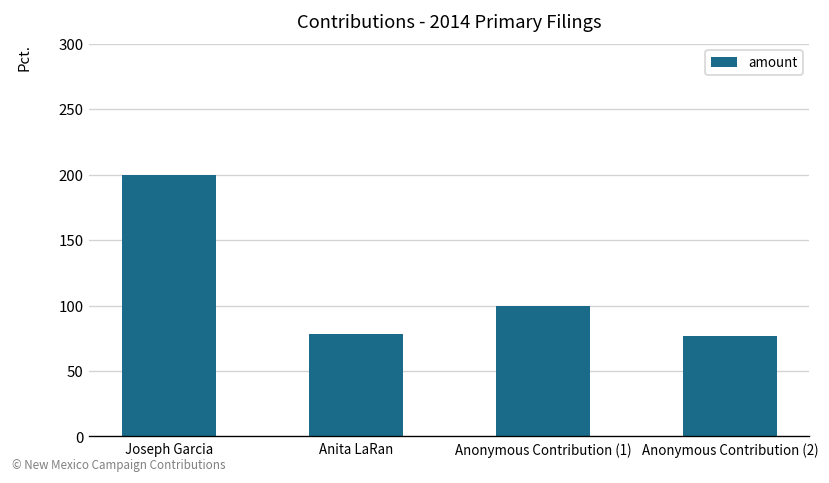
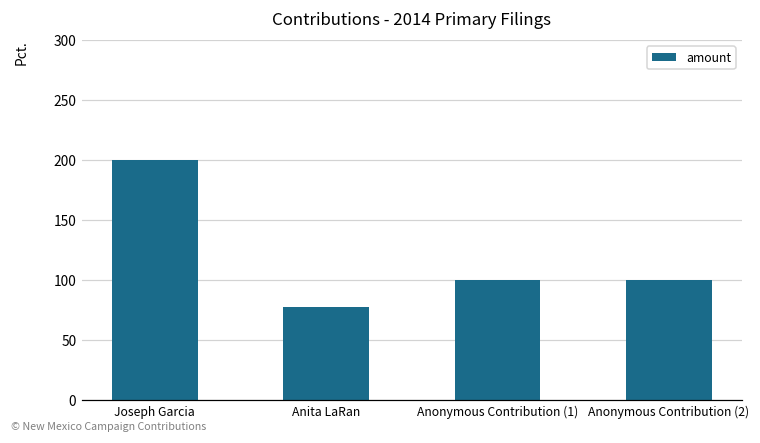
Anonymous Contribution (2): 77 -> 100
